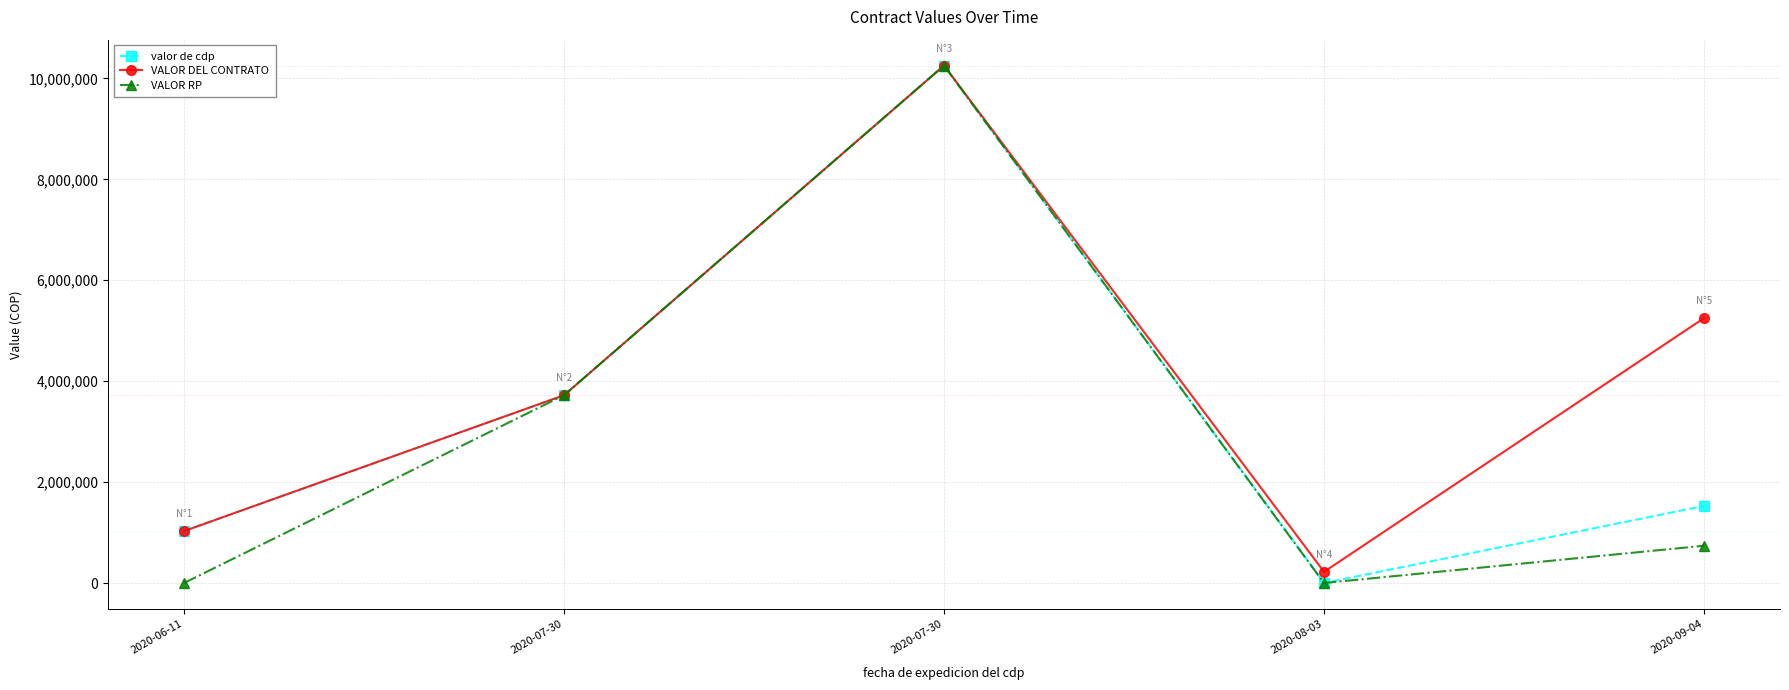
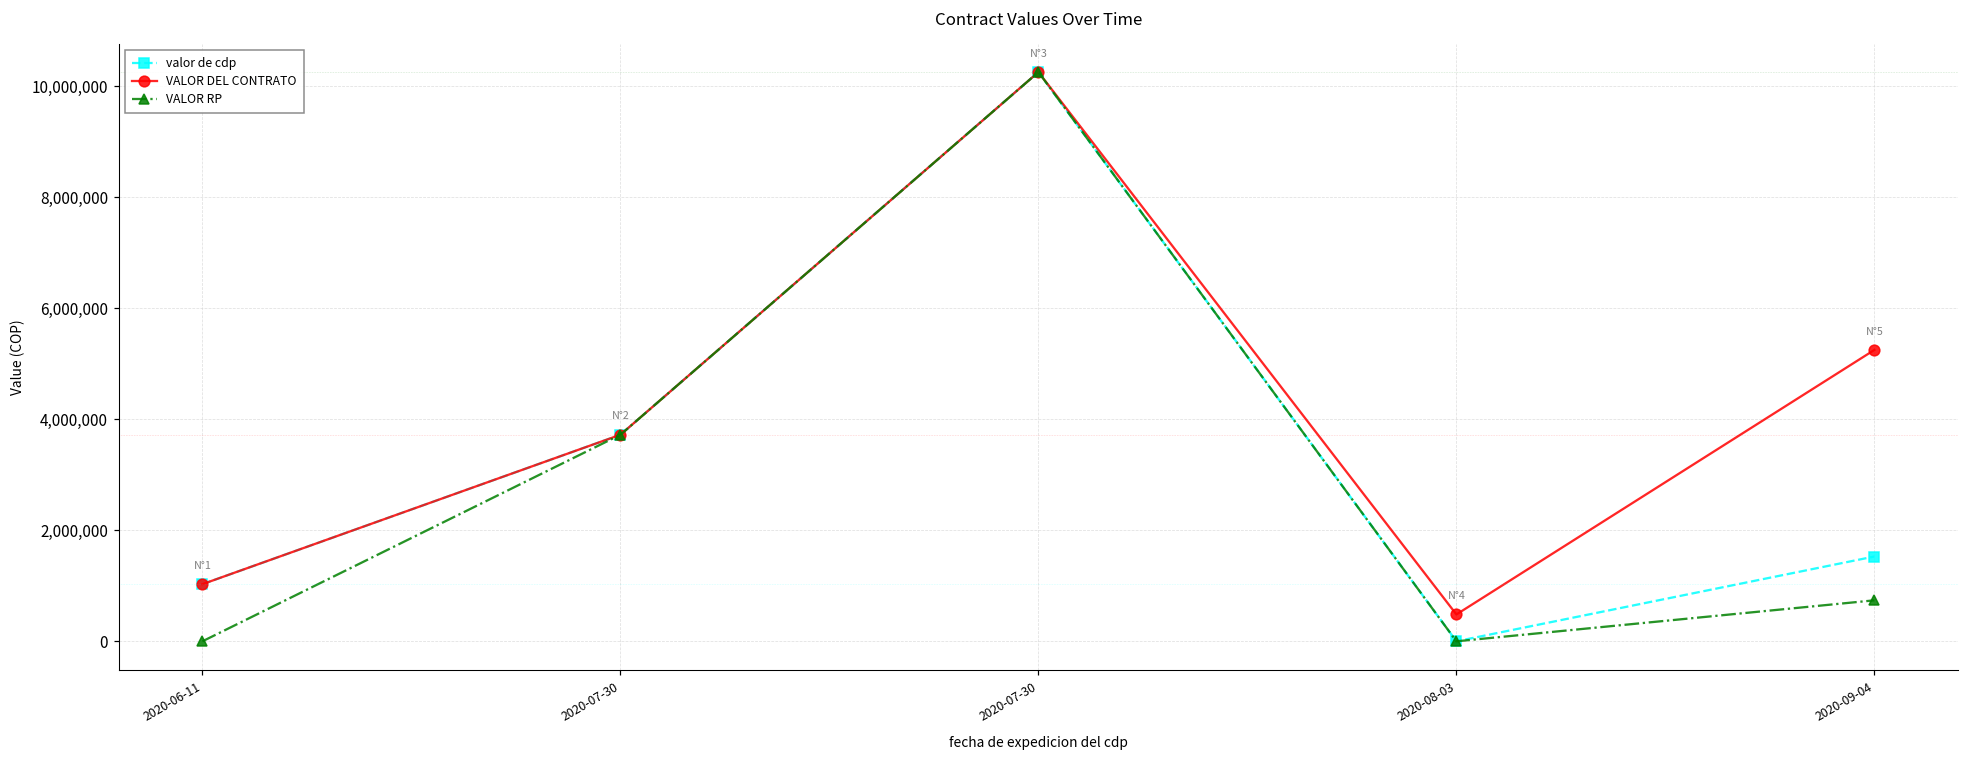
VALOR DEL CONTRATO, 2020-08-03: 200,000 -> 500,000
